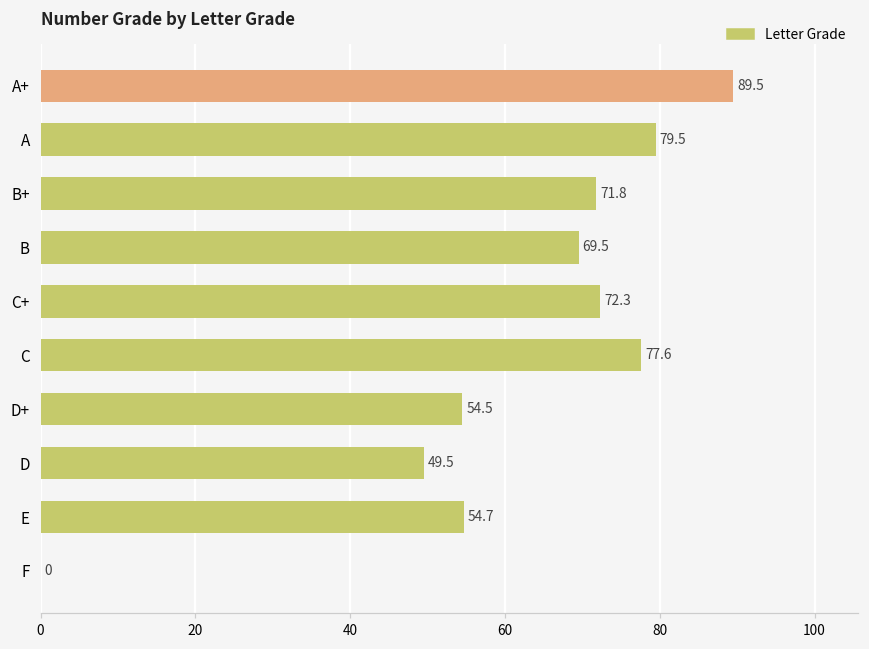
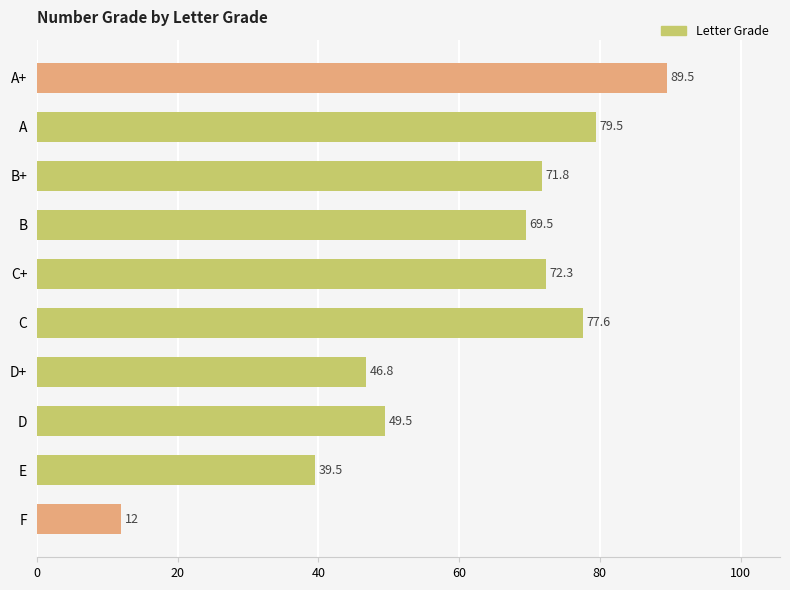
D+: 54.5 -> 46.8
E: 54.7 -> 39.5
F: 0 -> 12
